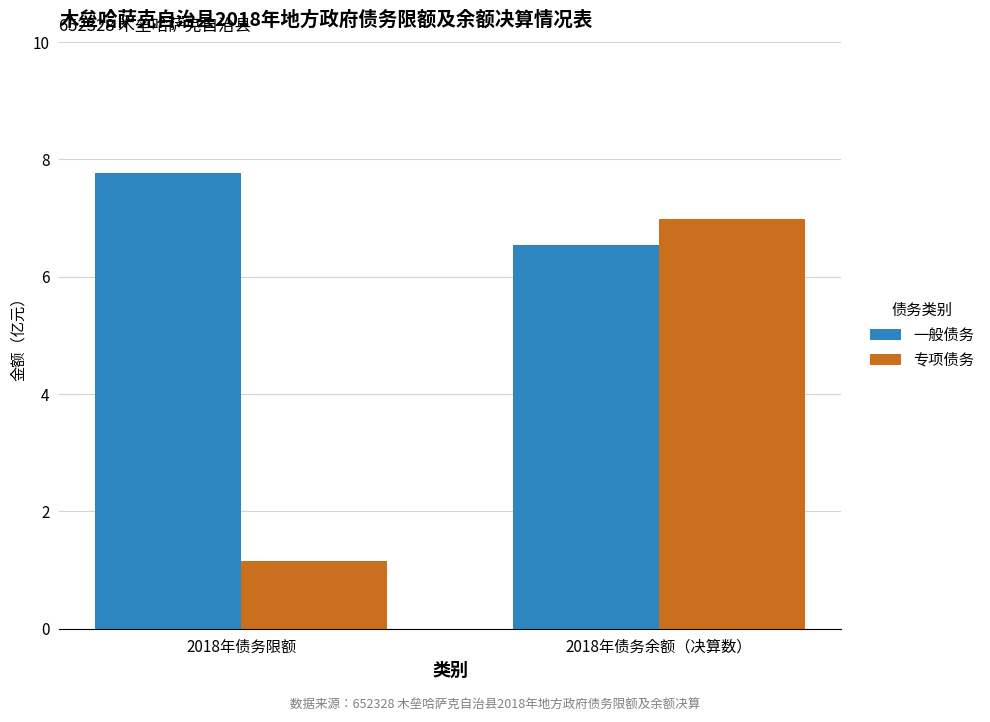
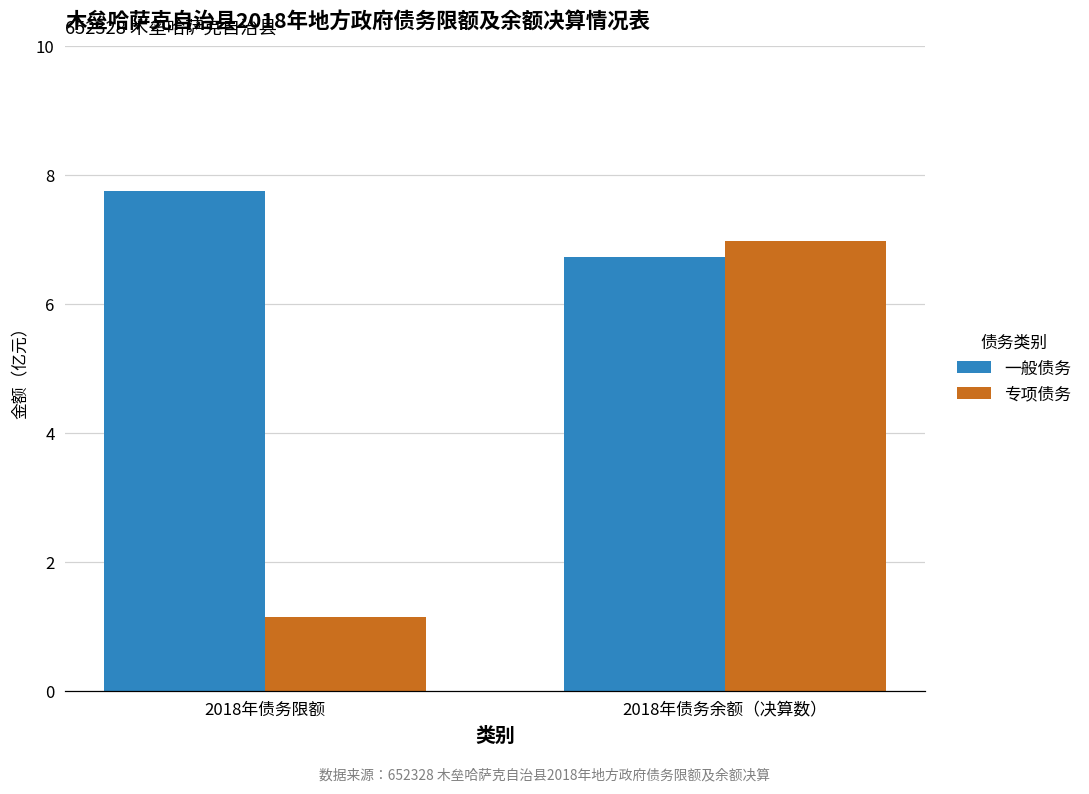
一般债务, 2018年债务余额（决算数）: 6.5 -> 6.7
